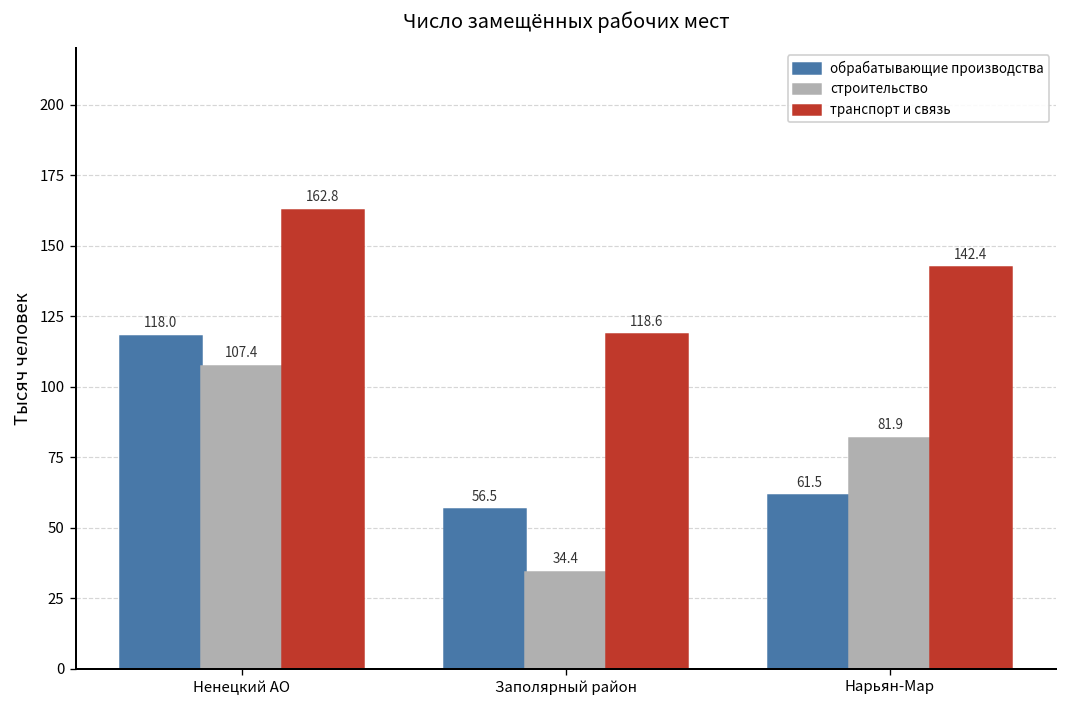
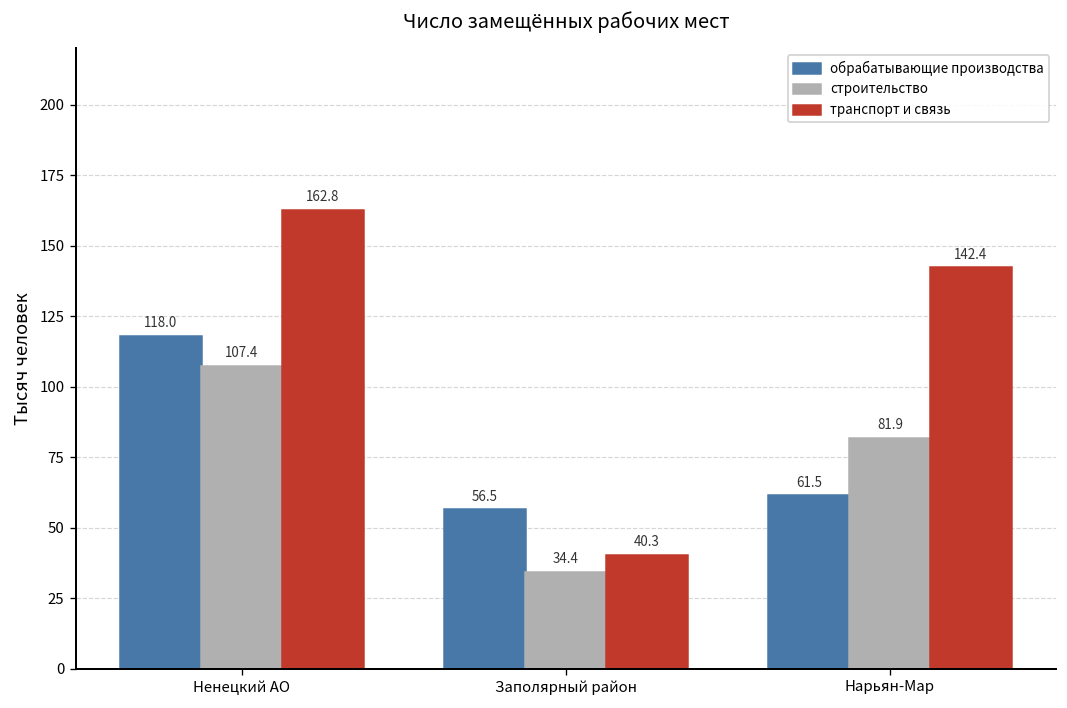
транспорт и связь, Заполярный район: 118.6 -> 40.3
